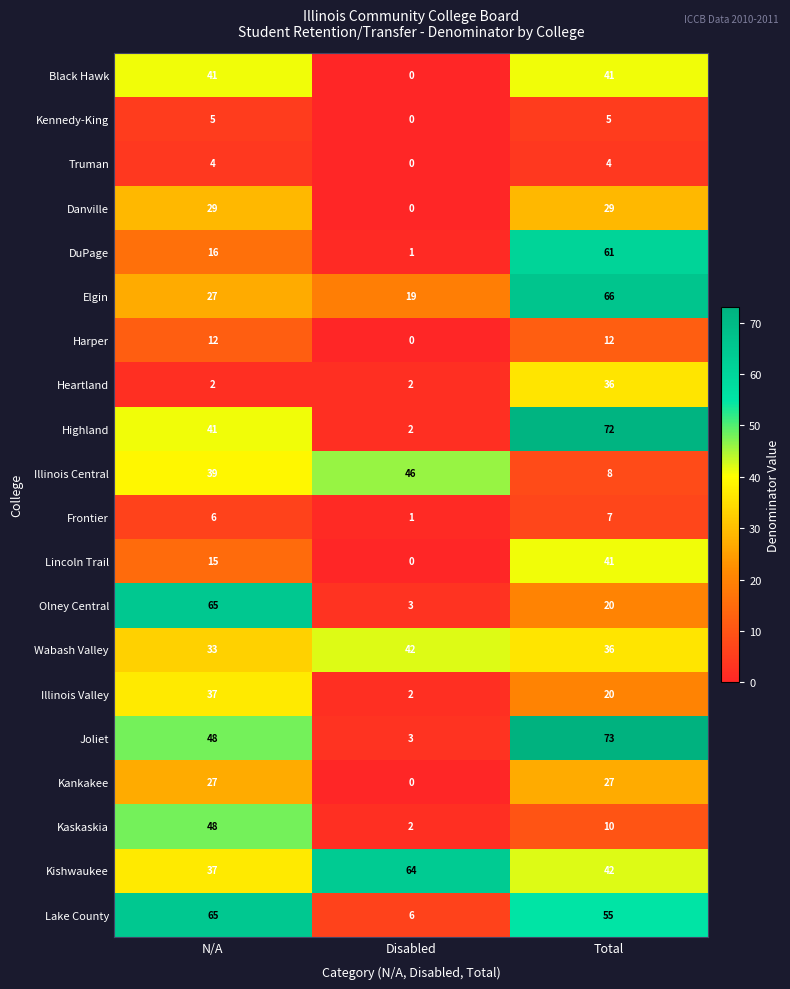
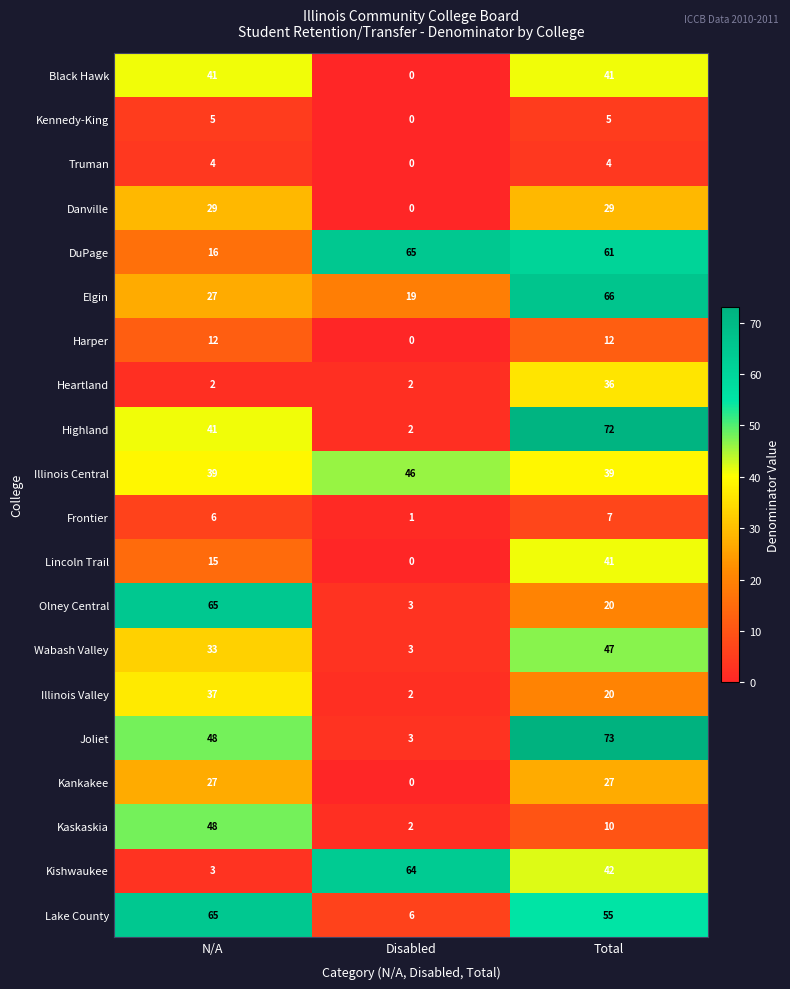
DuPage, Disabled: 1 -> 65
Illinois Central, Total: 8 -> 39
Wabash Valley, Disabled: 42 -> 3
Wabash Valley, Total: 36 -> 47
Kishwaukee, N/A: 37 -> 3
